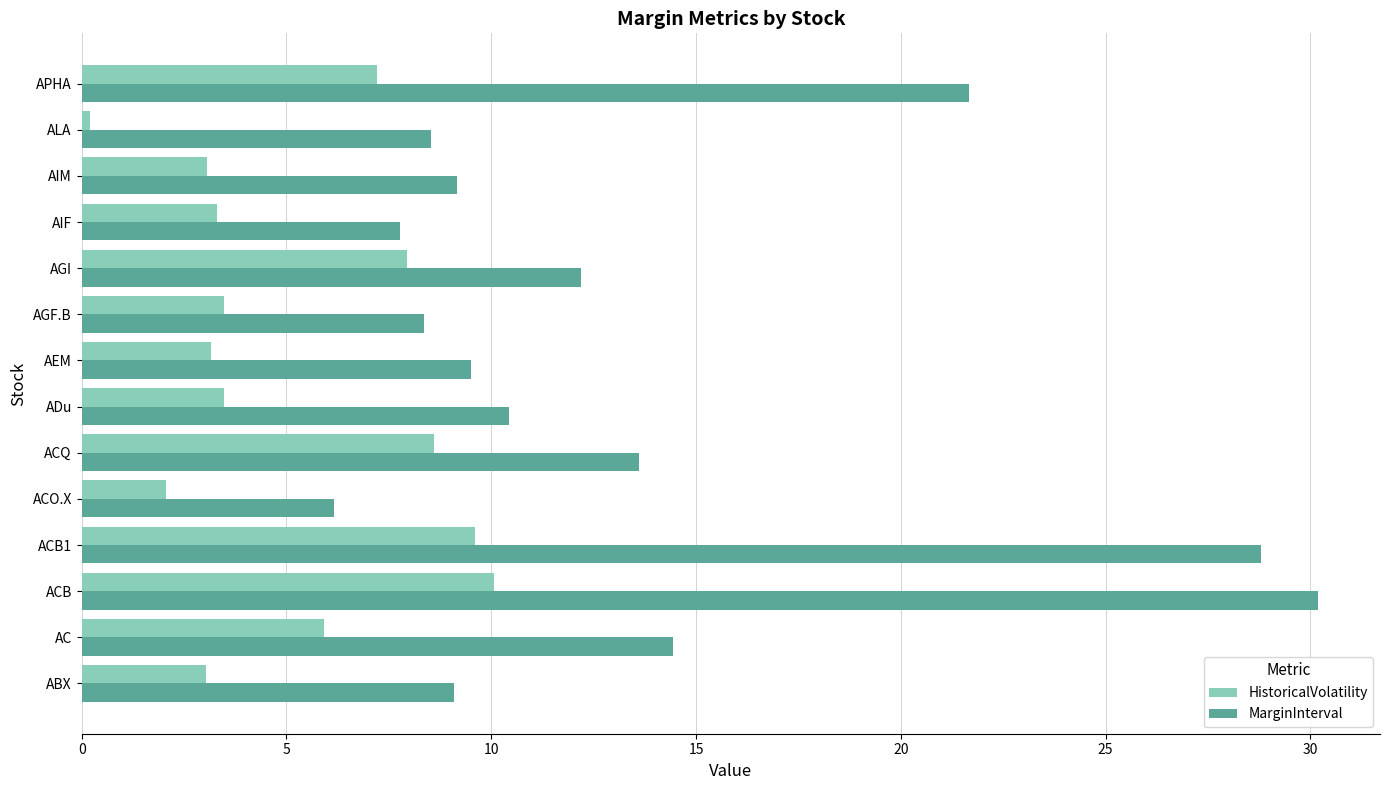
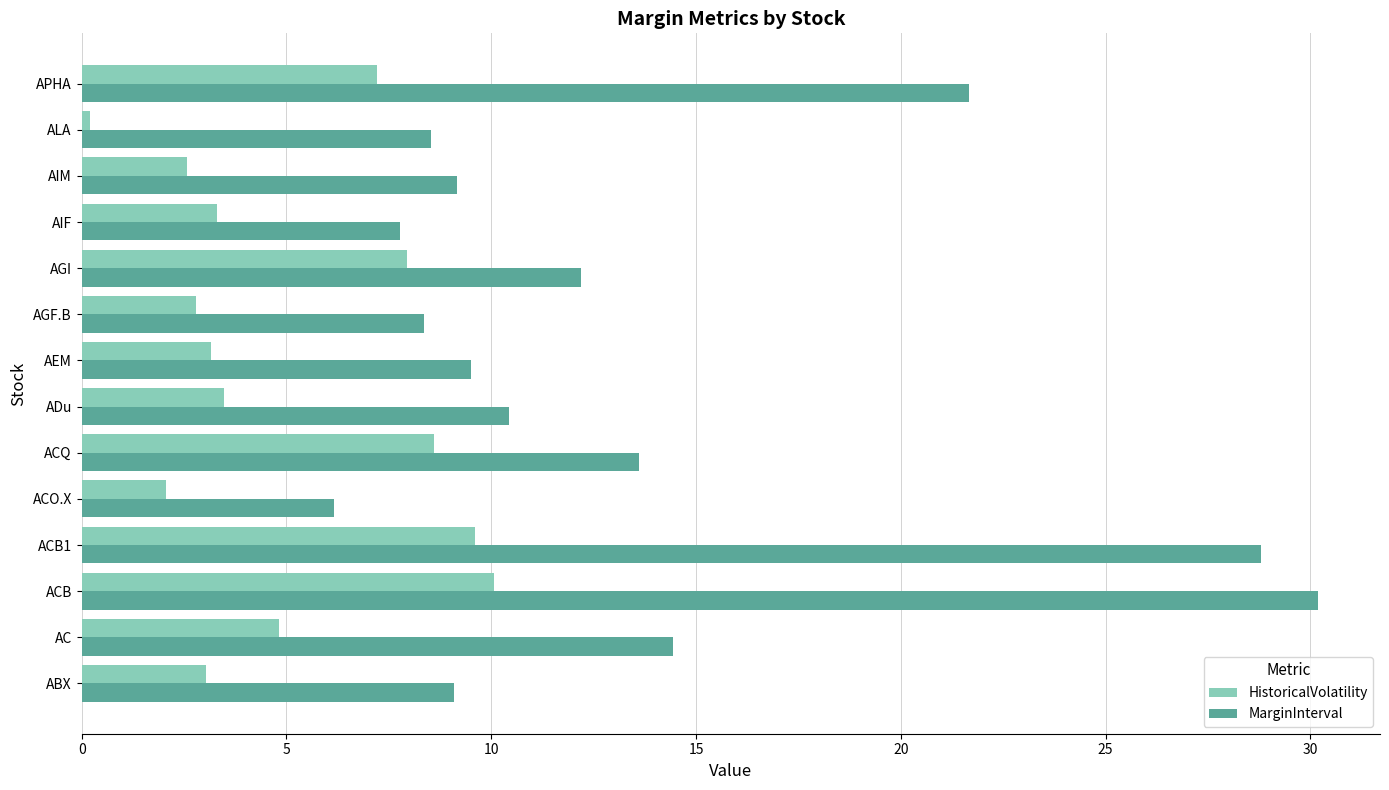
HistoricalVolatility, AIM: 3.1 -> 2.6
HistoricalVolatility, AGF.B: 3.5 -> 2.8
HistoricalVolatility, AC: 5.9 -> 4.8
